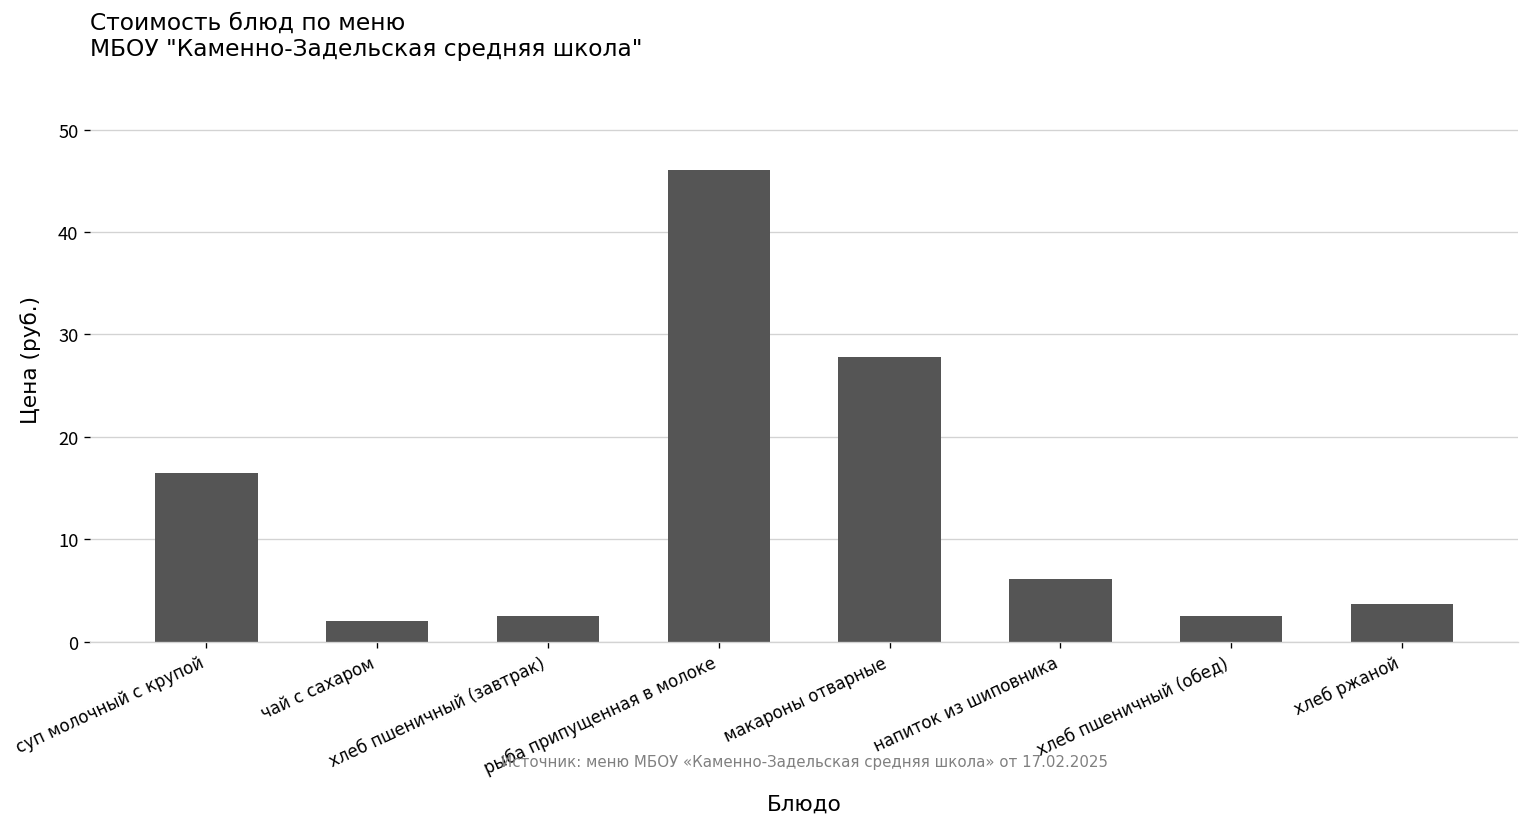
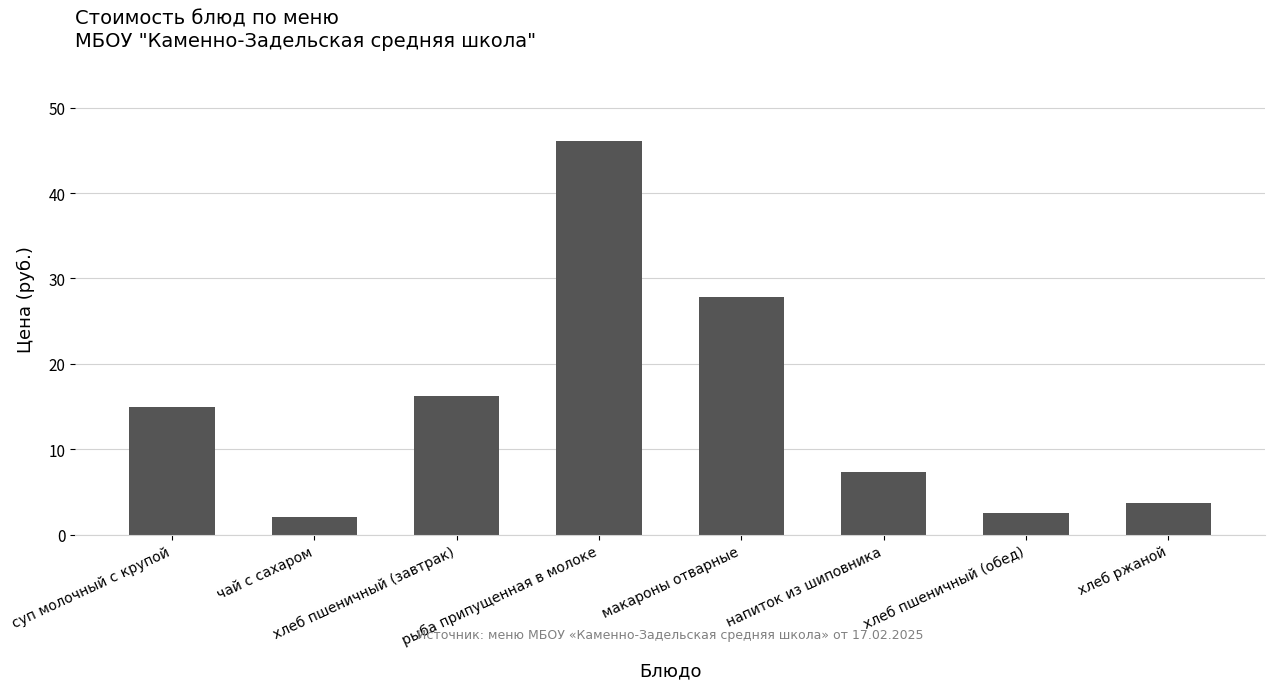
суп молочный с крупой: 16 -> 15
хлеб пшеничный (завтрак): 3 -> 16
напиток из шиповника: 6 -> 7
